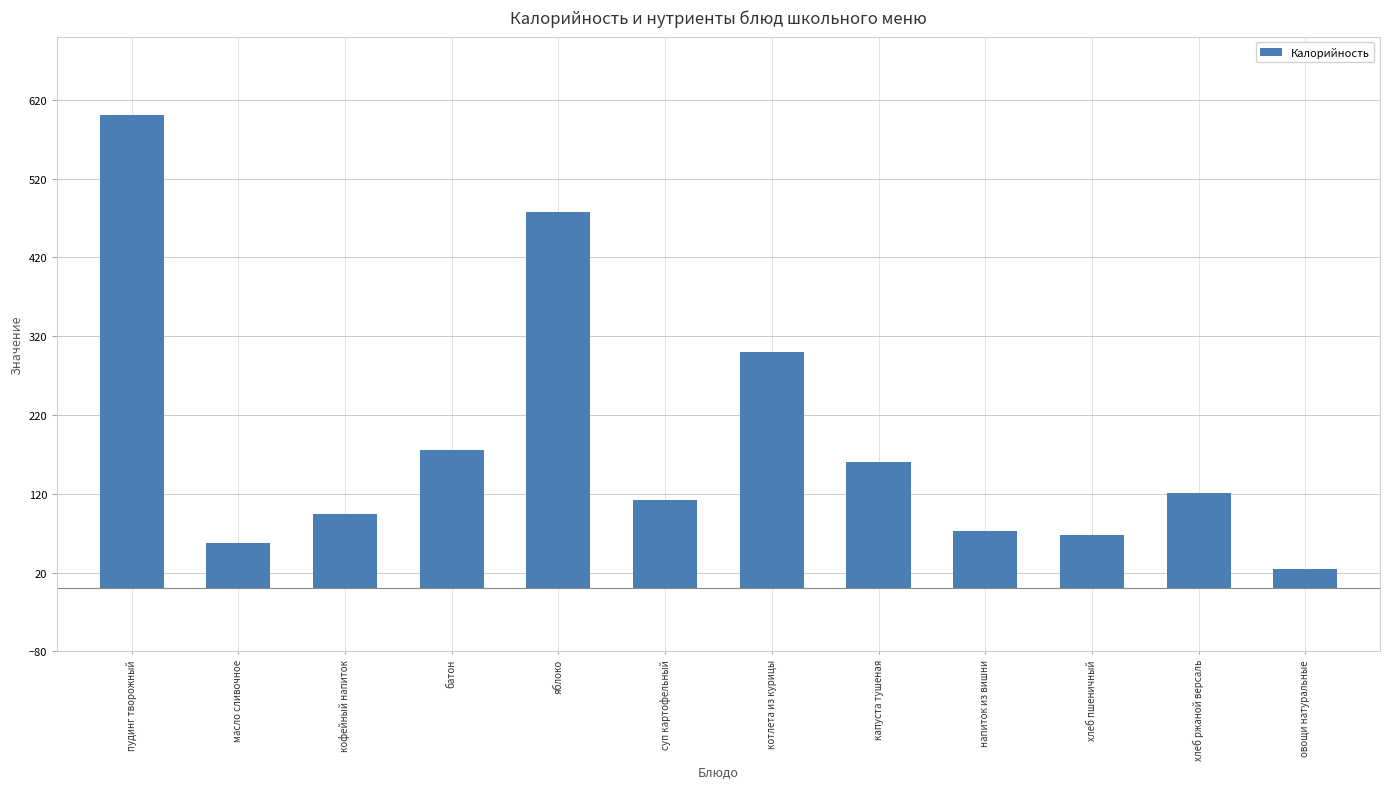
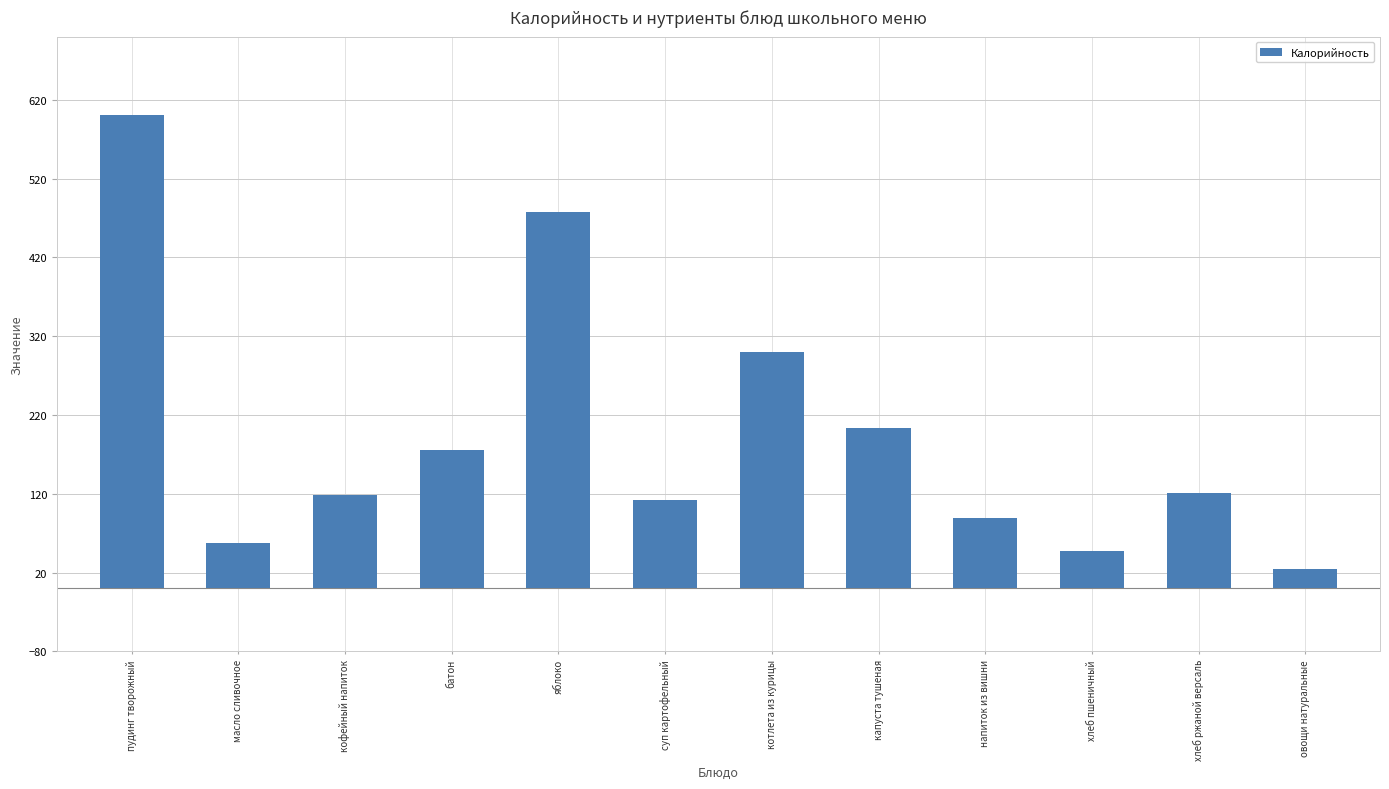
кофейный напиток: 90 -> 120
капуста тушеная: 160 -> 200
напиток из вишни: 70 -> 90
хлеб пшеничный: 70 -> 50
